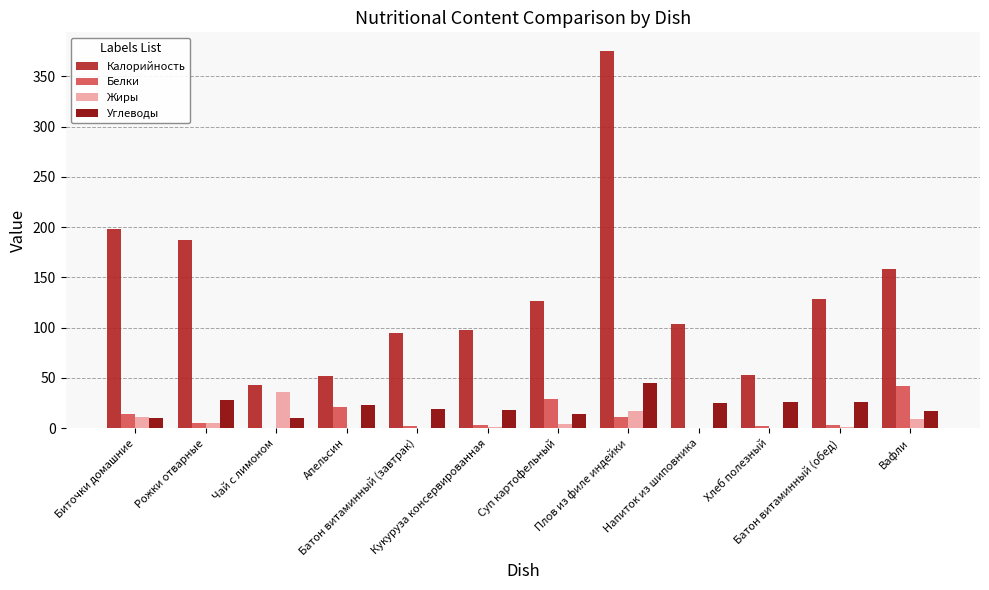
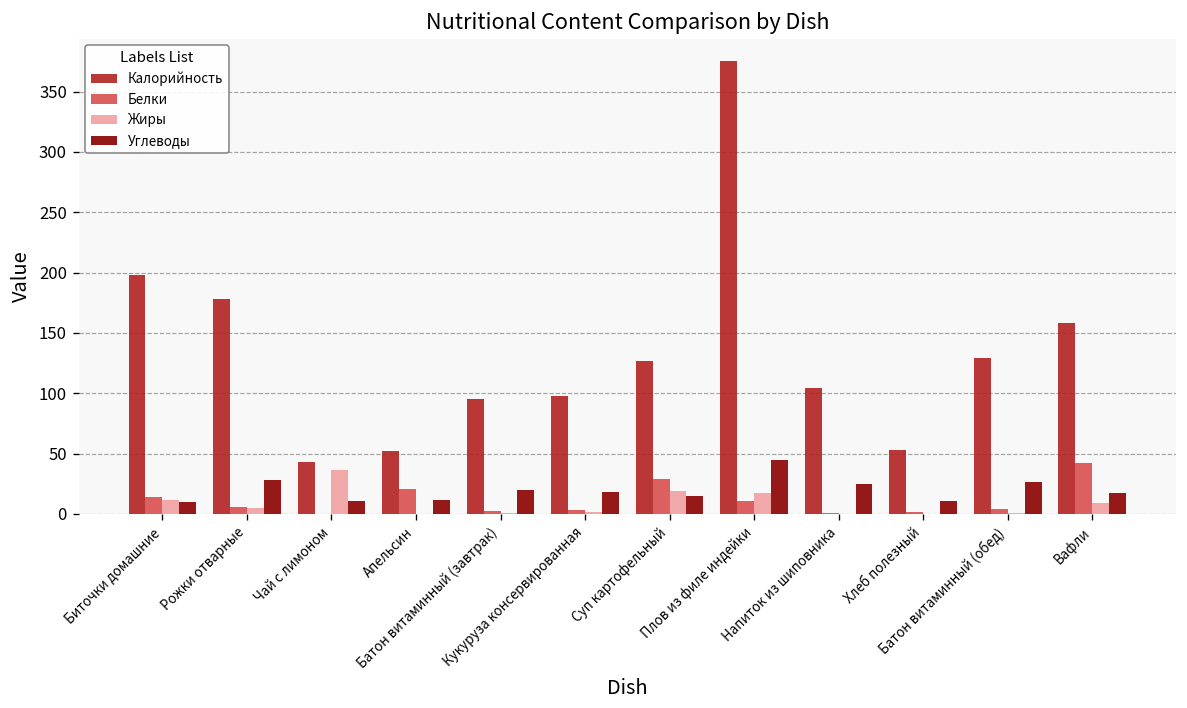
Калорийность, Рожки отварные: 187 -> 178
Углеводы, Апельсин: 23 -> 11
Жиры, Суп картофельный: 4 -> 19
Углеводы, Хлеб полезный: 26 -> 11
